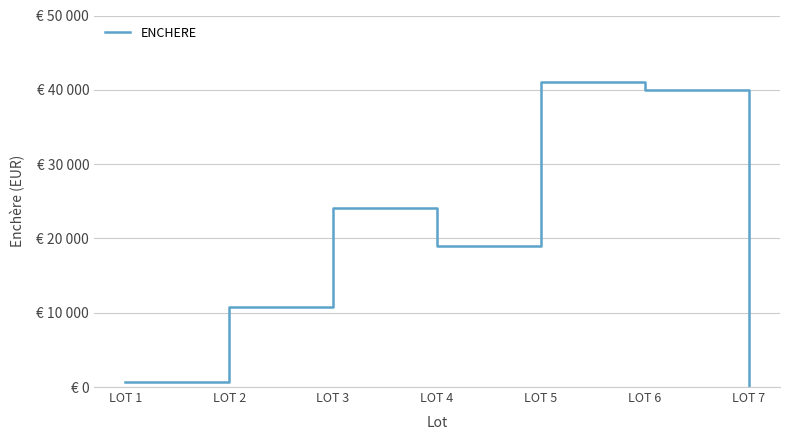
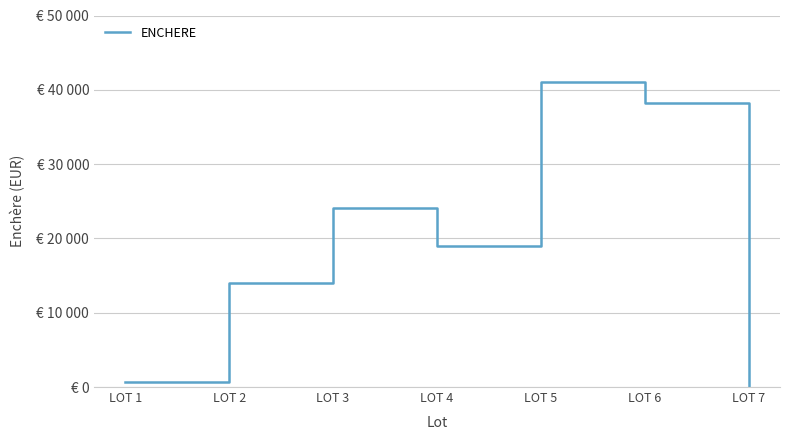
LOT 2: € 11000 -> € 14000
LOT 6: € 40000 -> € 38000
